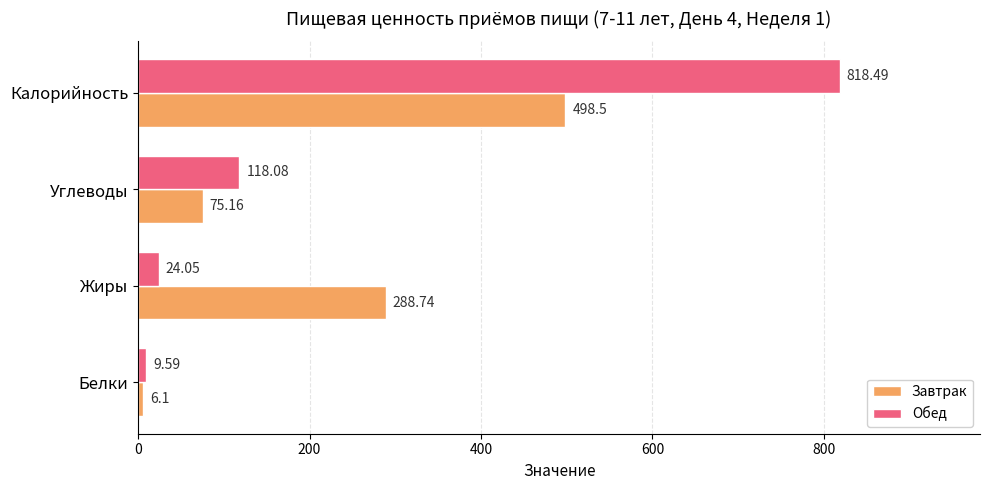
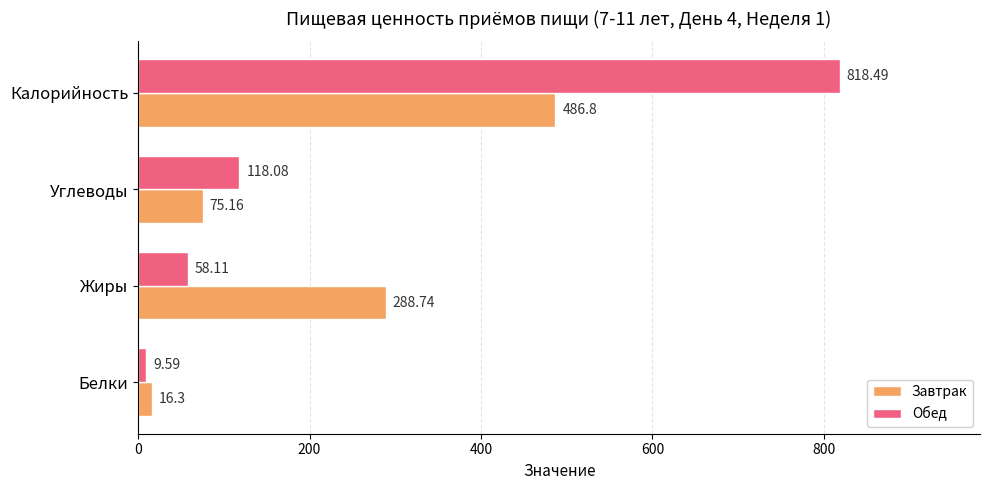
Завтрак, Калорийность: 498.5 -> 486.8
Обед, Жиры: 24.05 -> 58.11
Завтрак, Белки: 6.1 -> 16.3
